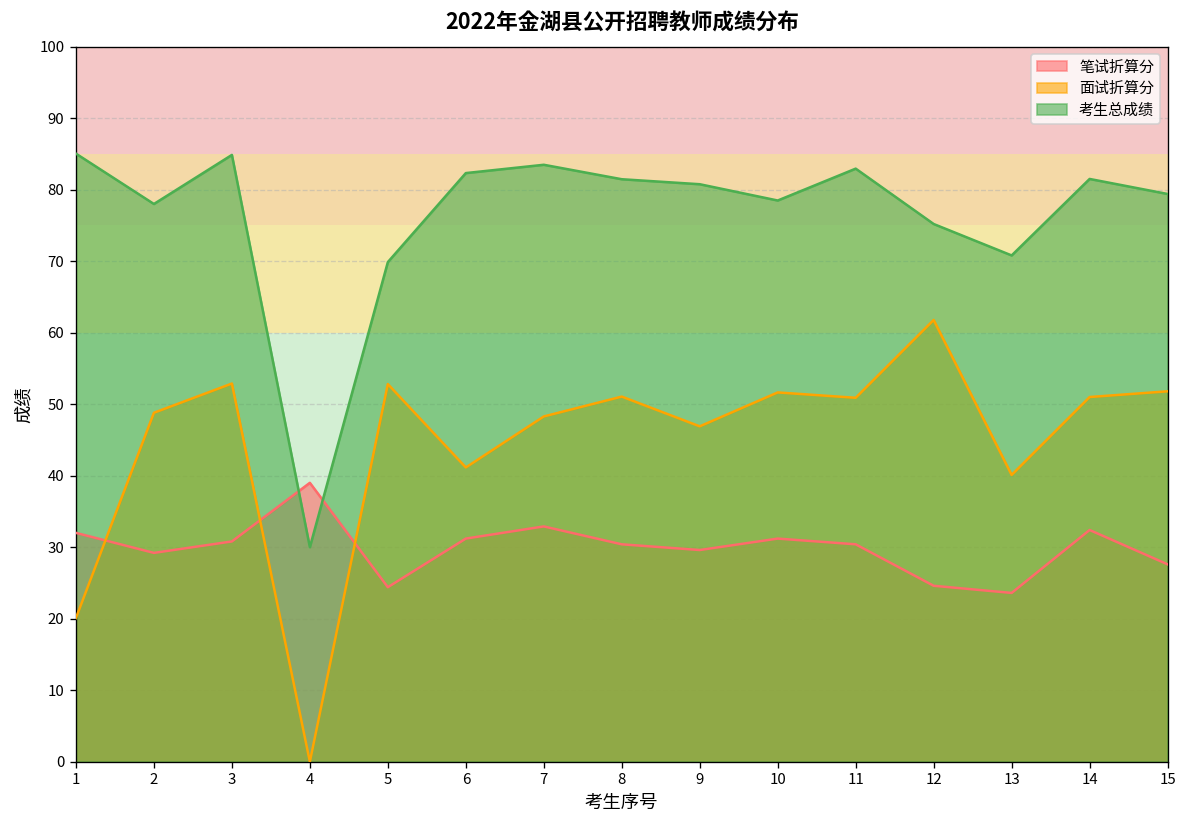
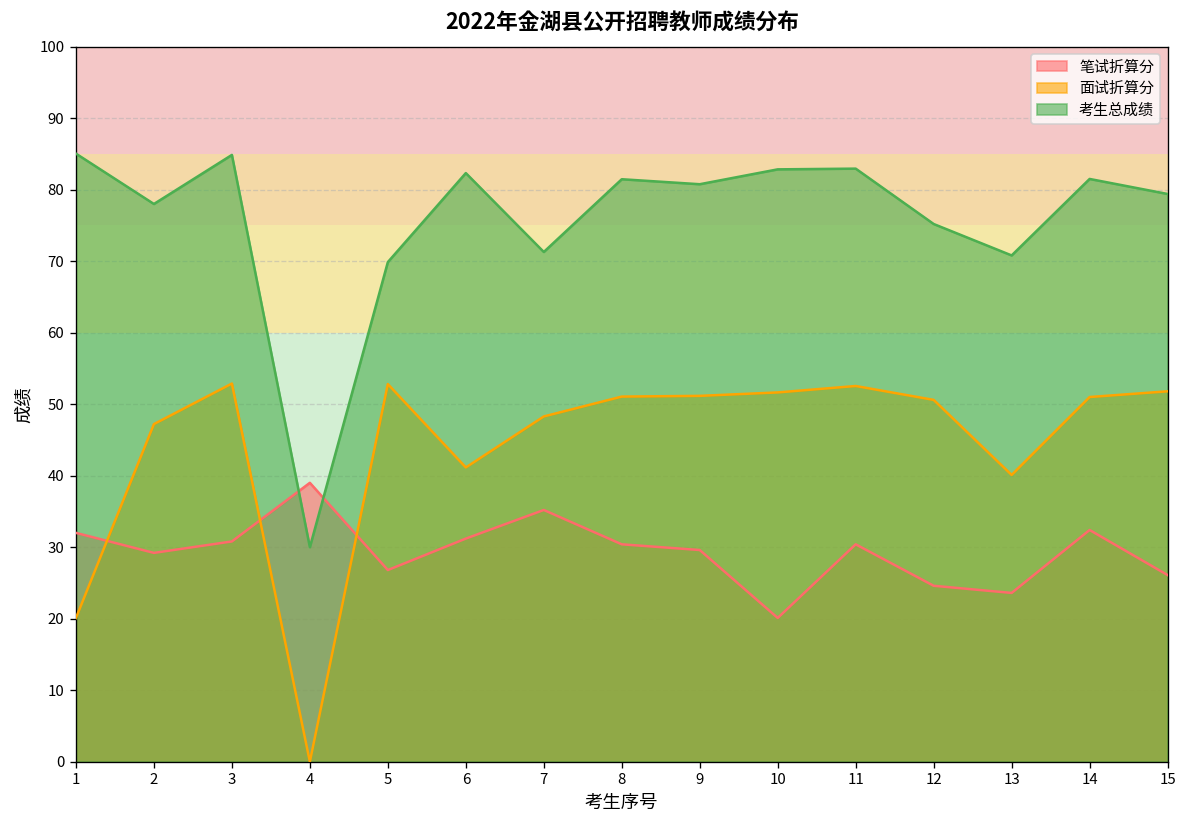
面试折算分, 2: 49 -> 47
笔试折算分, 5: 24 -> 27
笔试折算分, 7: 33 -> 35
考生总成绩, 7: 83 -> 71
面试折算分, 9: 47 -> 51
笔试折算分, 10: 31 -> 20
考生总成绩, 10: 78 -> 83
面试折算分, 11: 51 -> 53
面试折算分, 12: 62 -> 51
笔试折算分, 15: 28 -> 26
